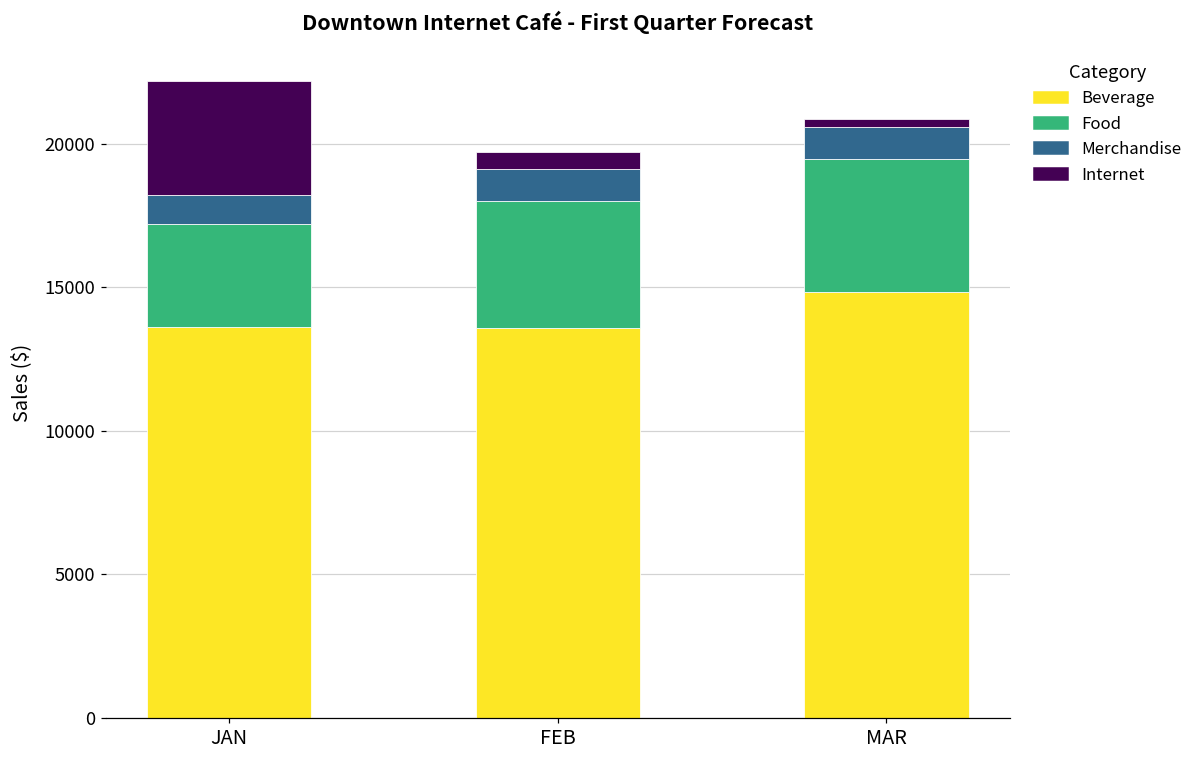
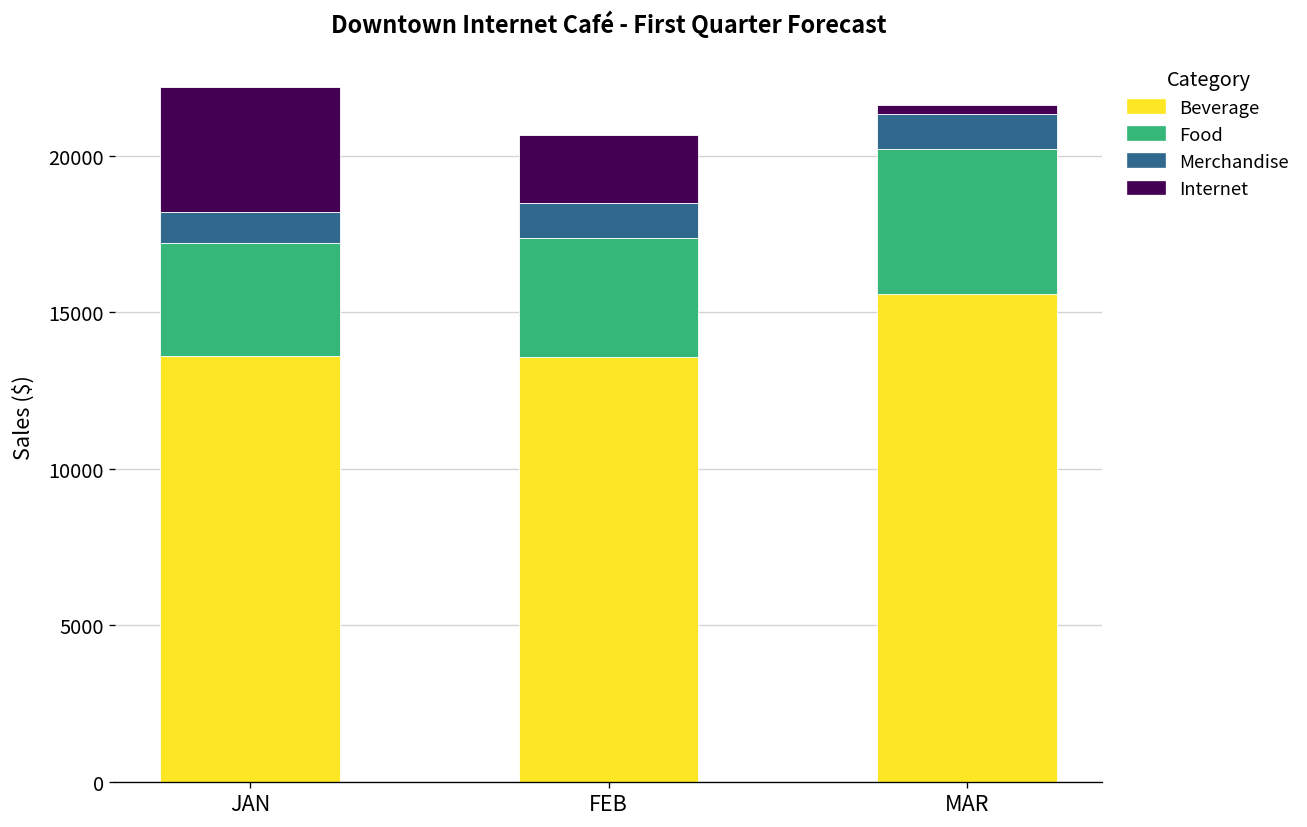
Food, FEB: 4400 -> 3800
Internet, FEB: 600 -> 2200
Beverage, MAR: 14800 -> 15600
